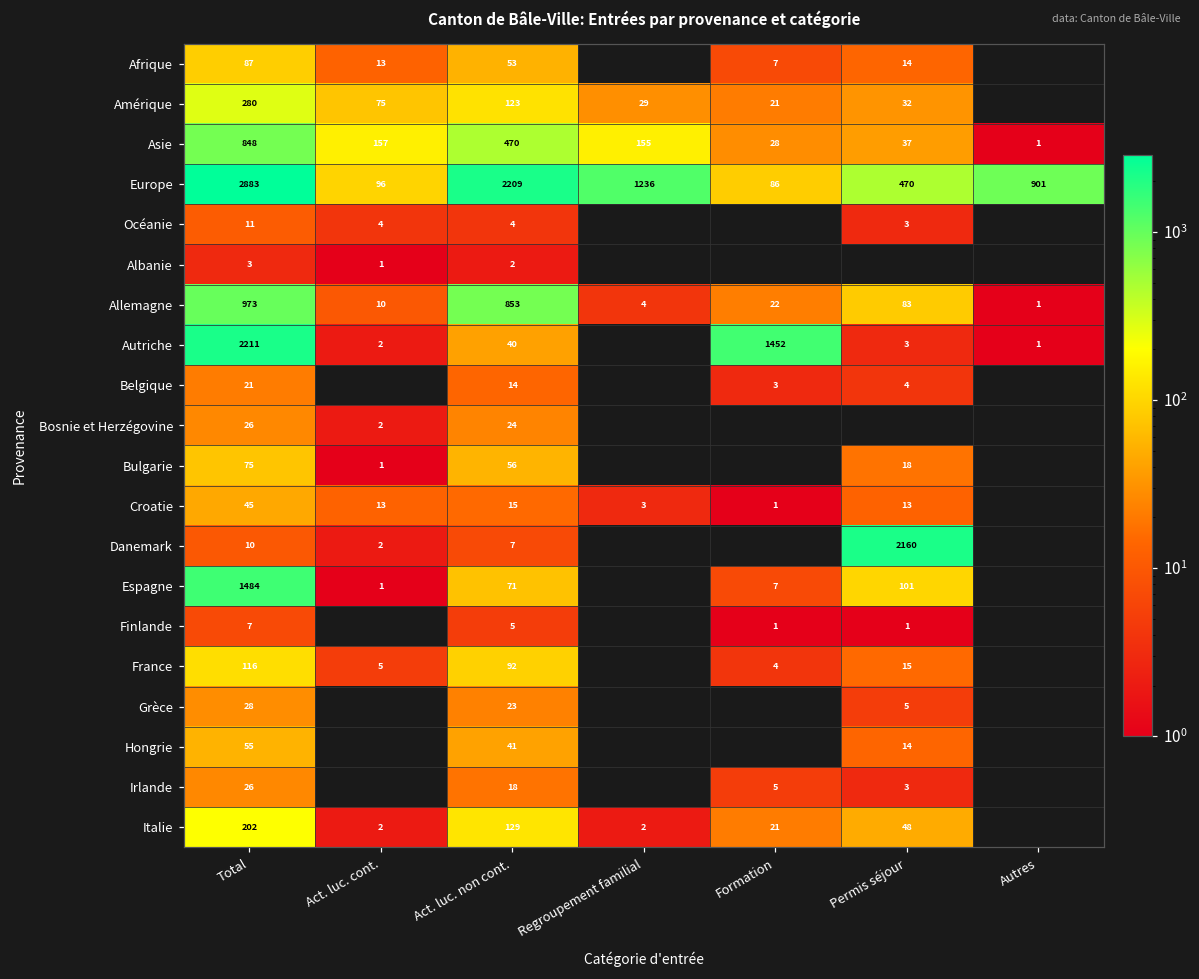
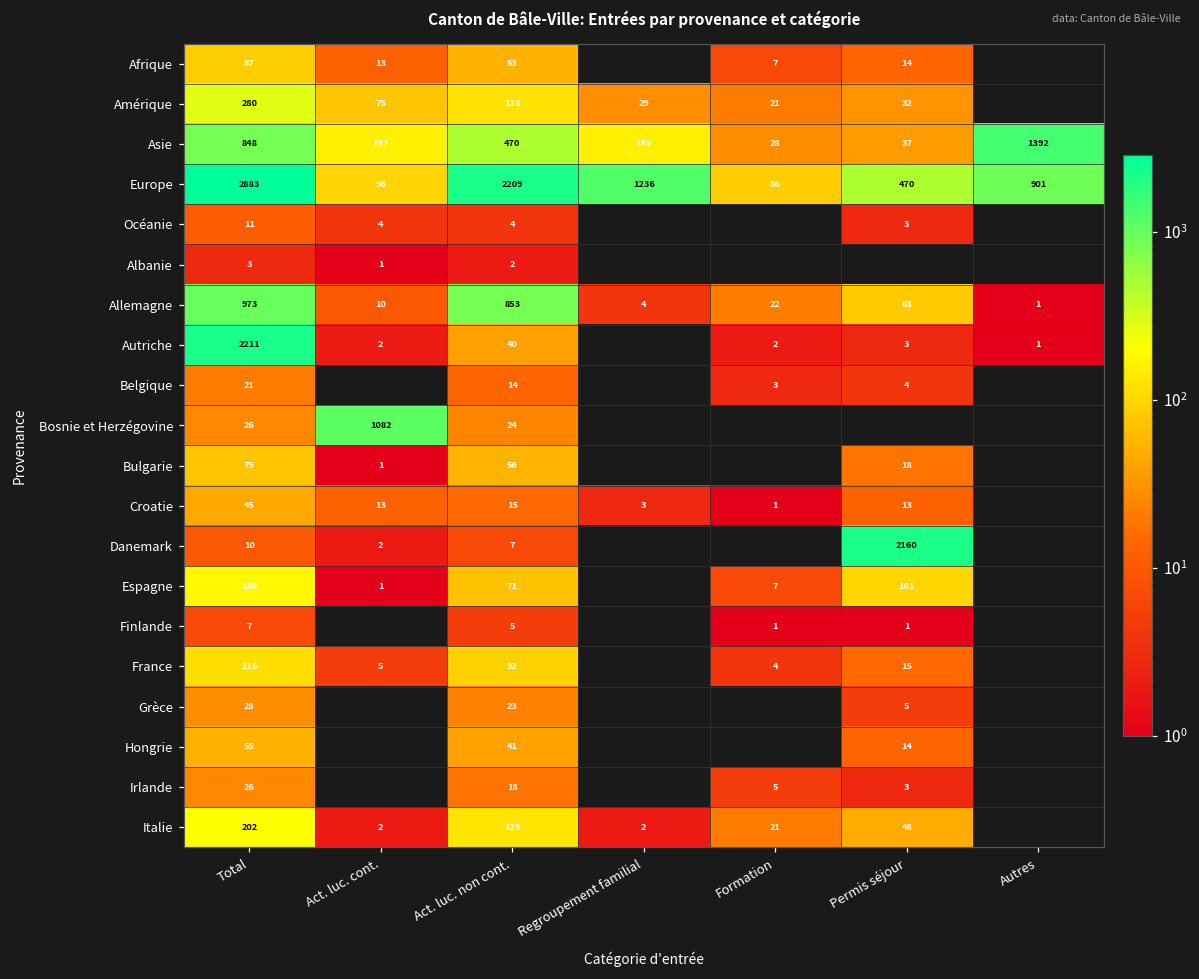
Asie, Autres: 1 -> 1392
Autriche, Formation: 1452 -> 2
Bosnie et Herzégovine, Act. luc. cont.: 2 -> 1082
Espagne, Total: 1484 -> 180
